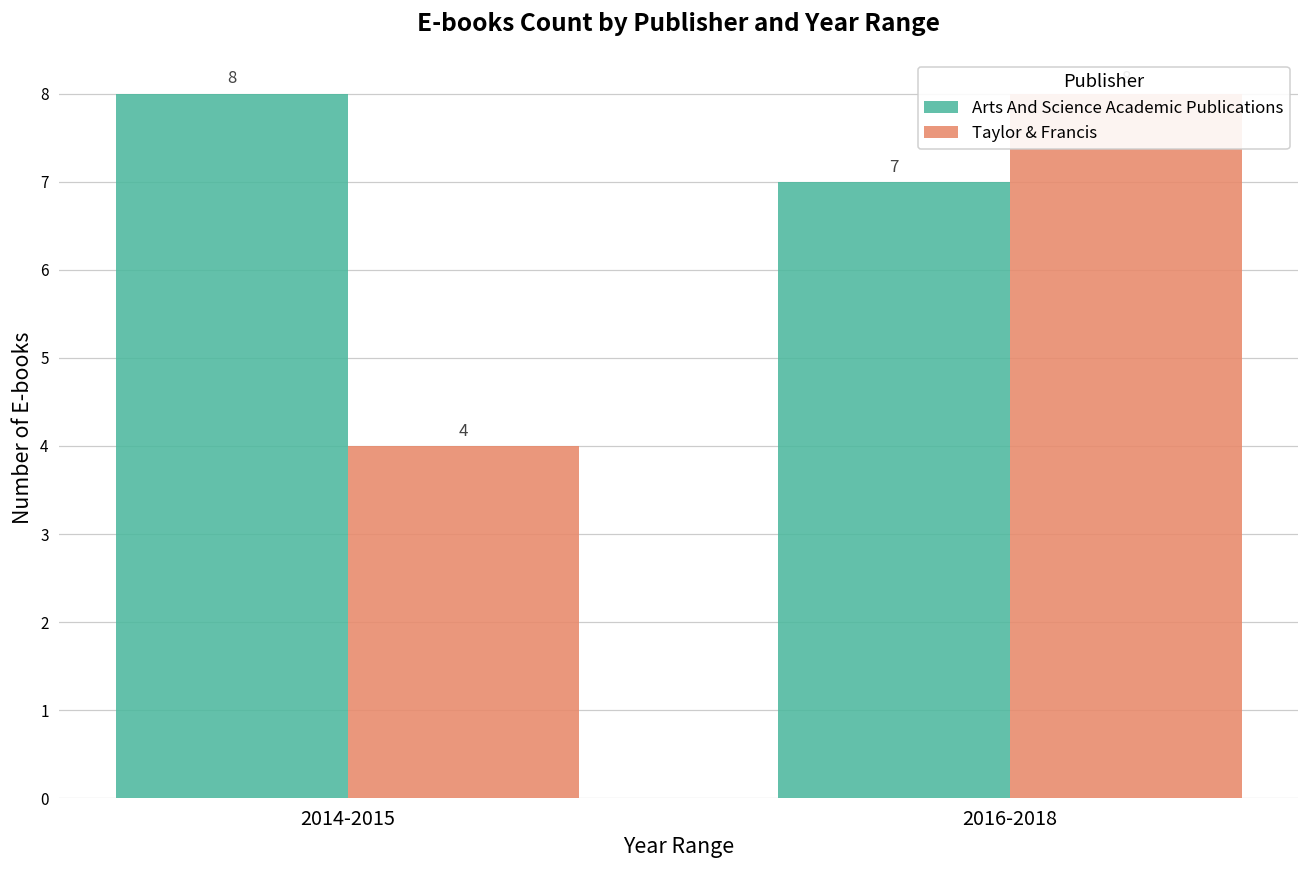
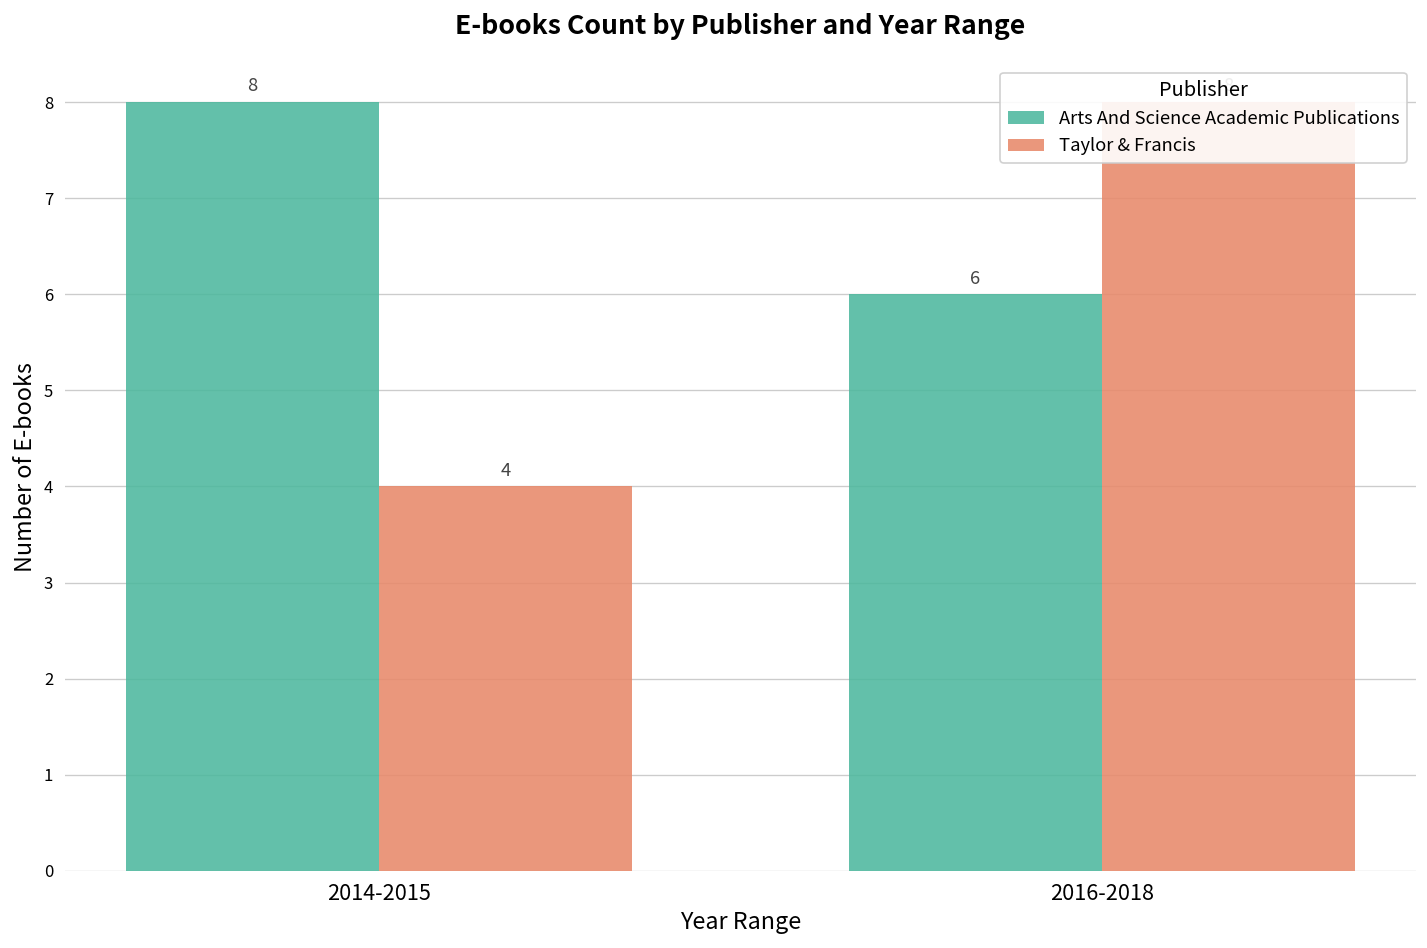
Arts And Science Academic Publications, 2016-2018: 7 -> 6
